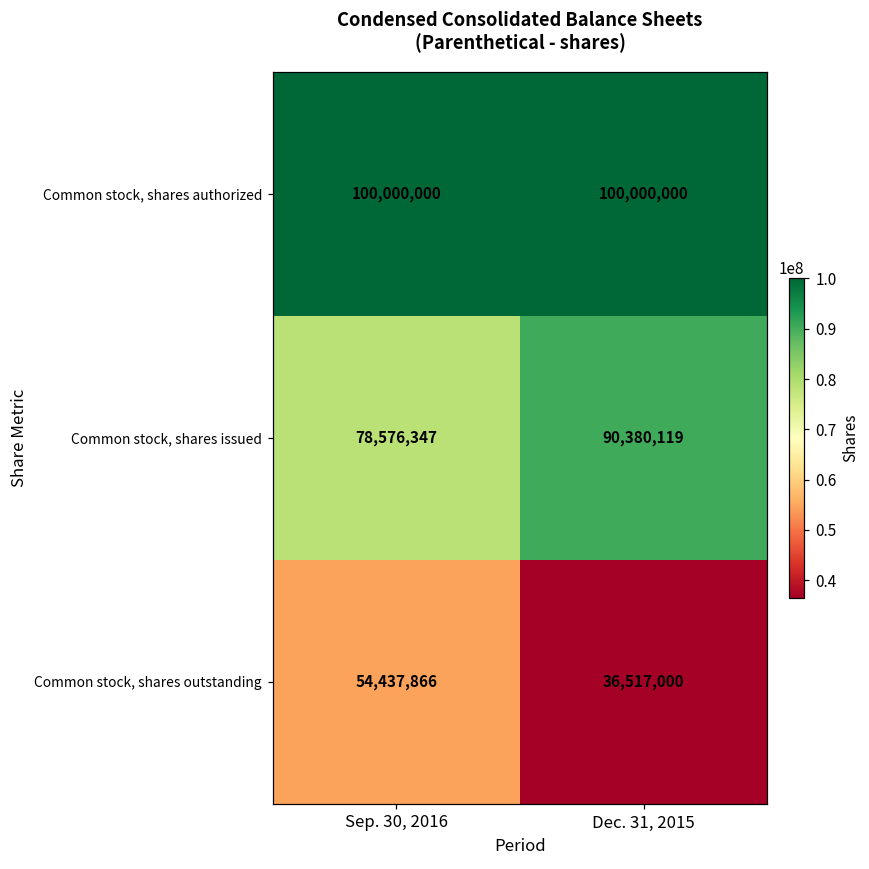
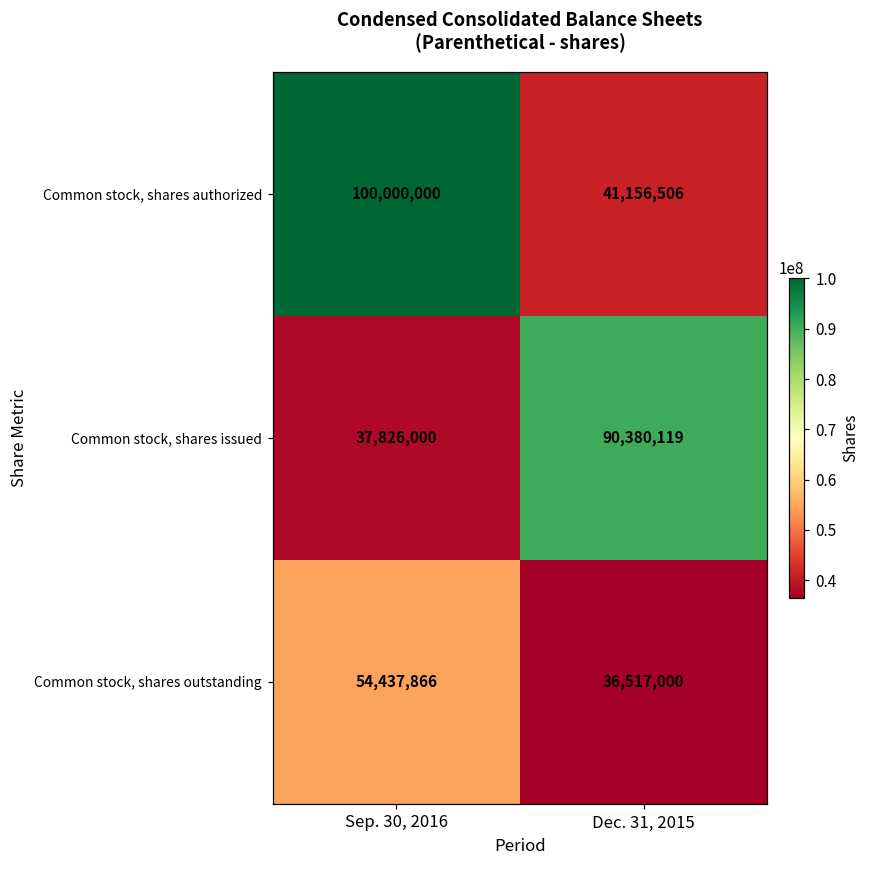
Common stock, shares authorized, Dec. 31, 2015: 100,000,000 -> 41,156,506
Common stock, shares issued, Sep. 30, 2016: 78,576,347 -> 37,826,000
